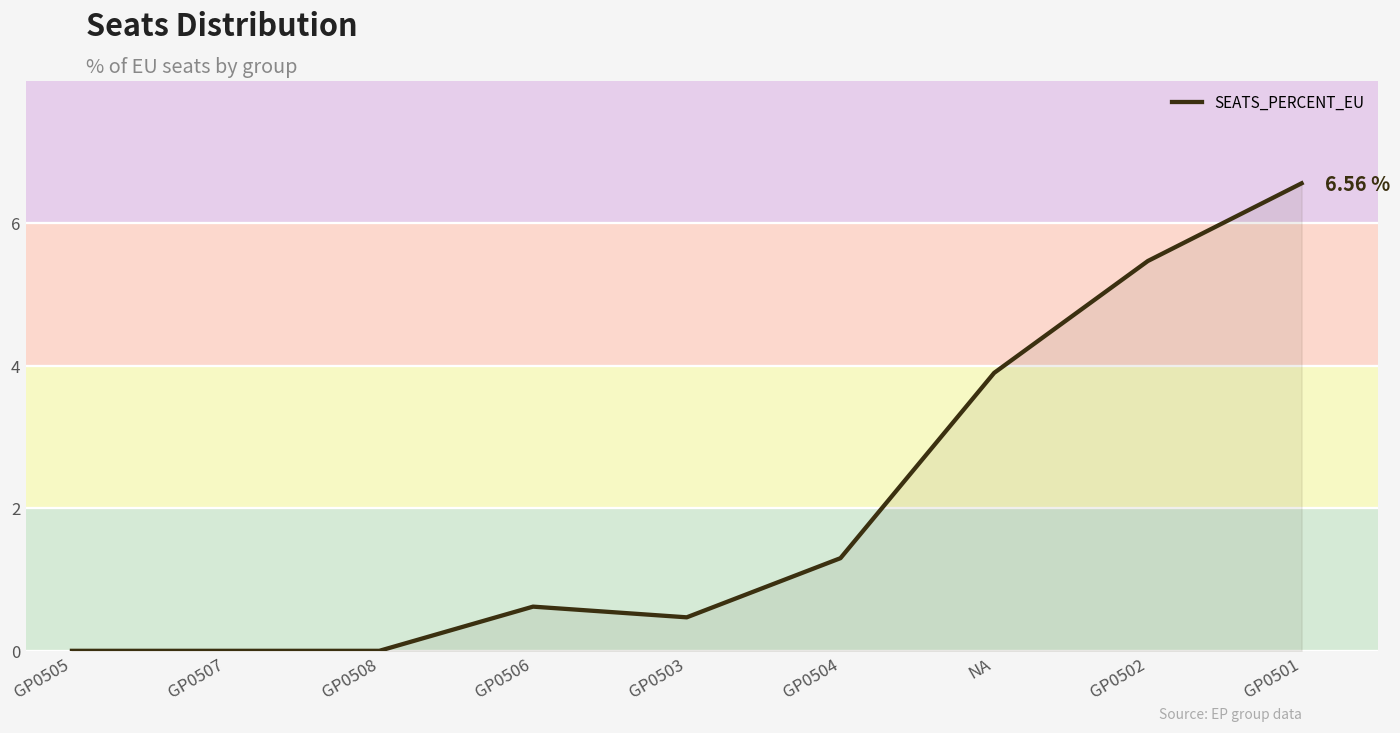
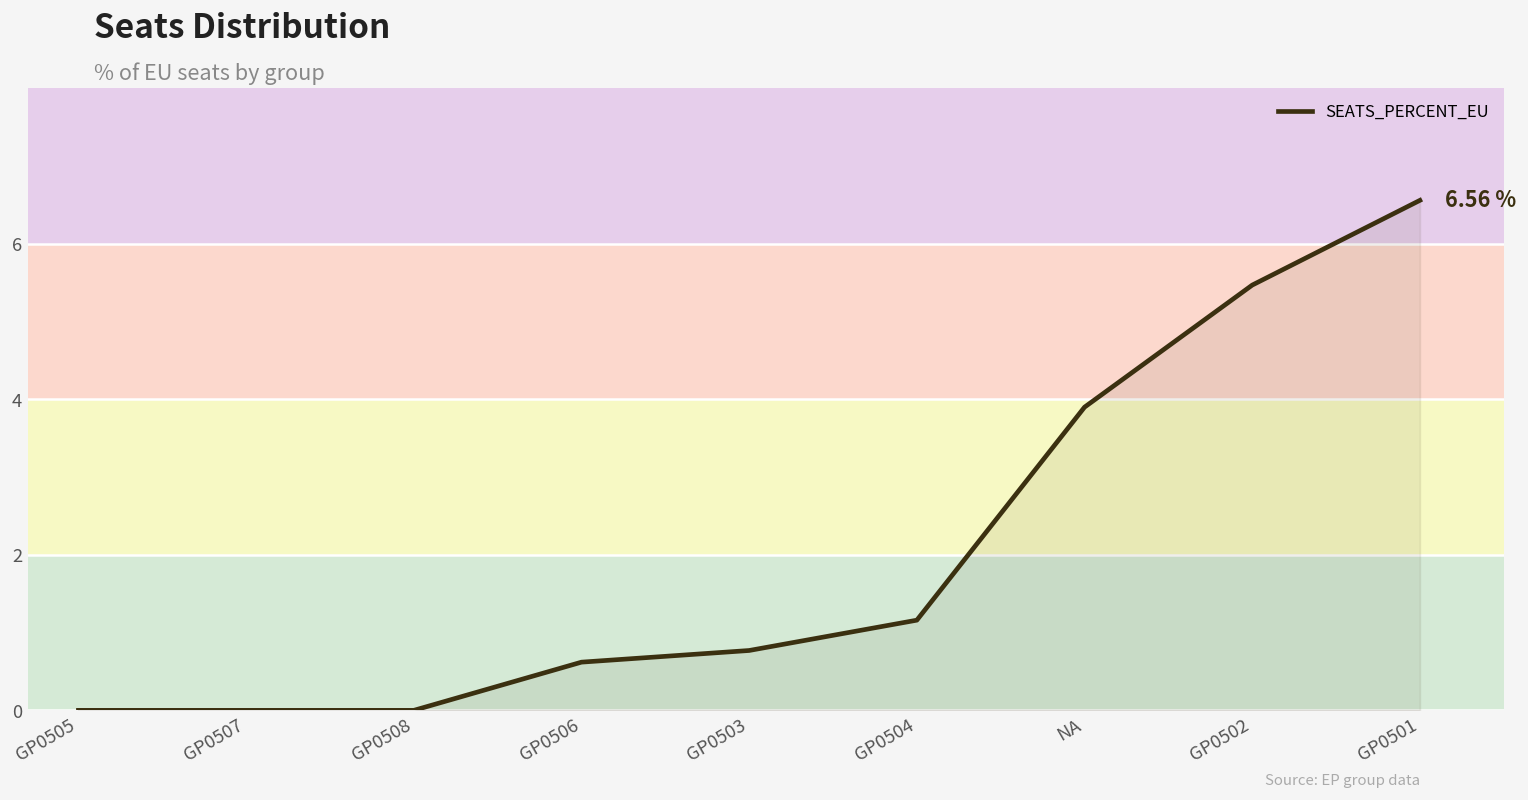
GP0503: 0.5 -> 0.8
GP0504: 1.3 -> 1.2
